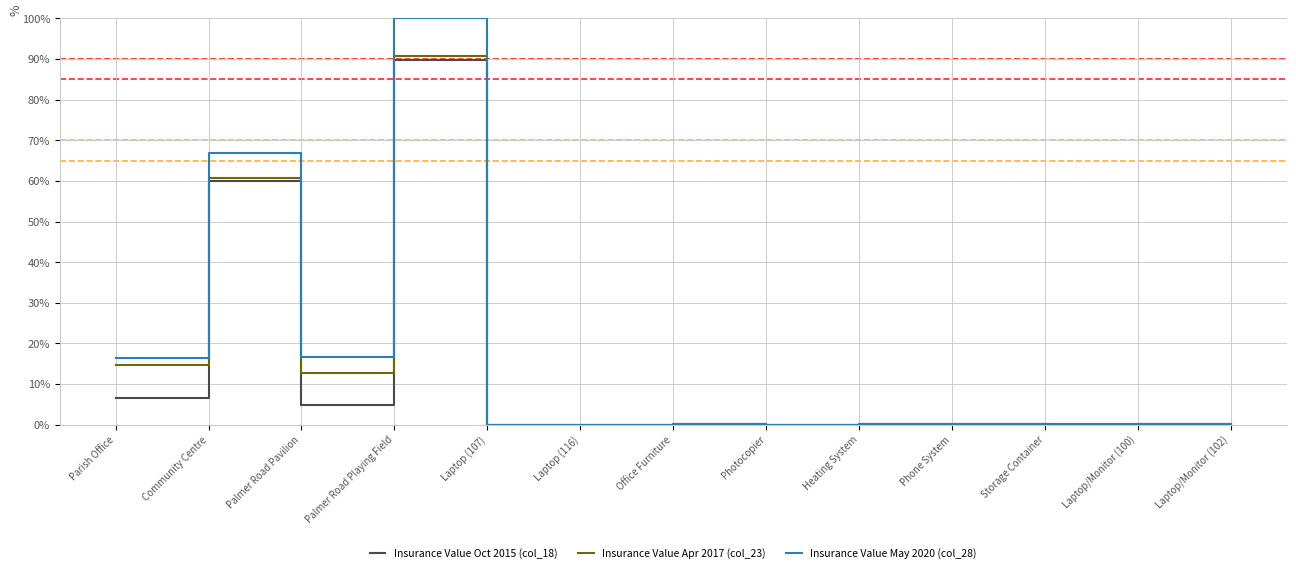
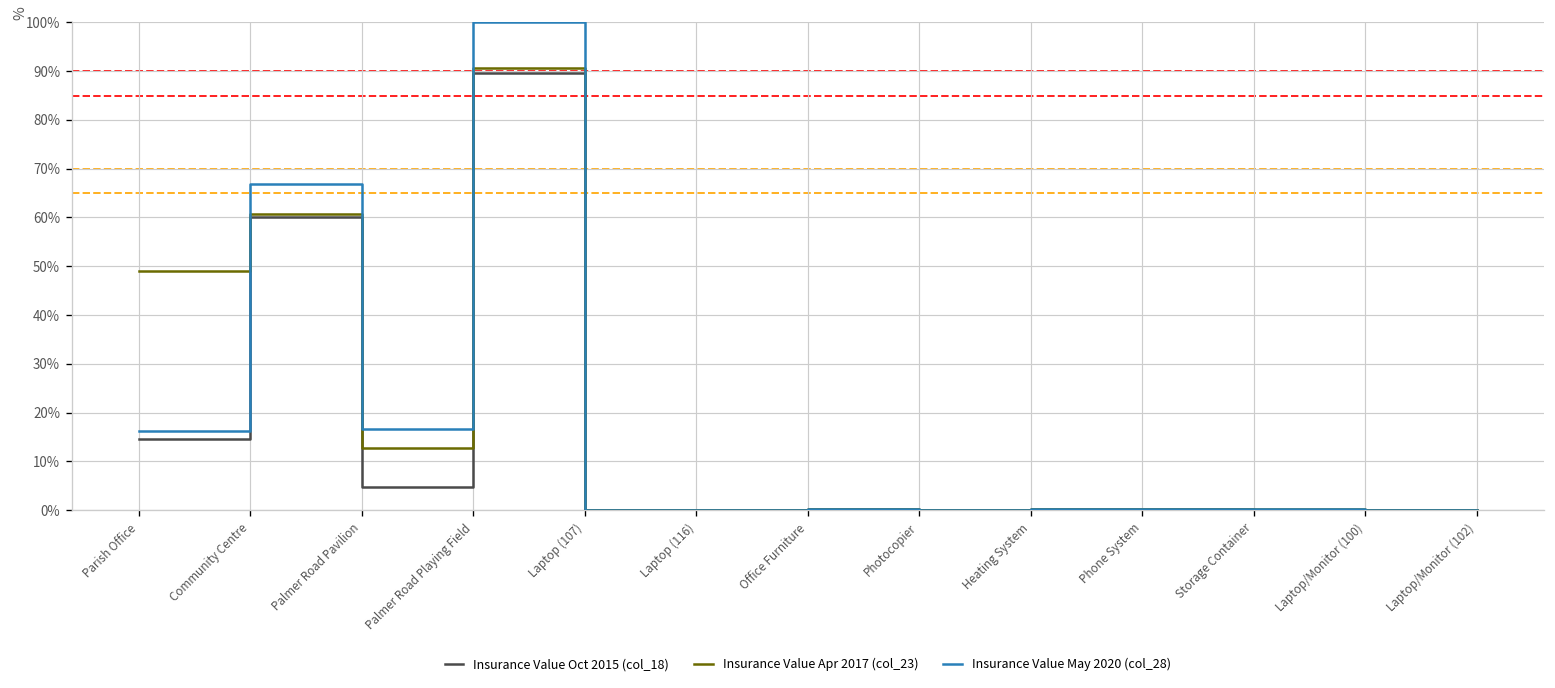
Insurance Value Oct 2015 (col_18), Parish Office: 7% -> 15%
Insurance Value Apr 2017 (col_23), Parish Office: 15% -> 49%
